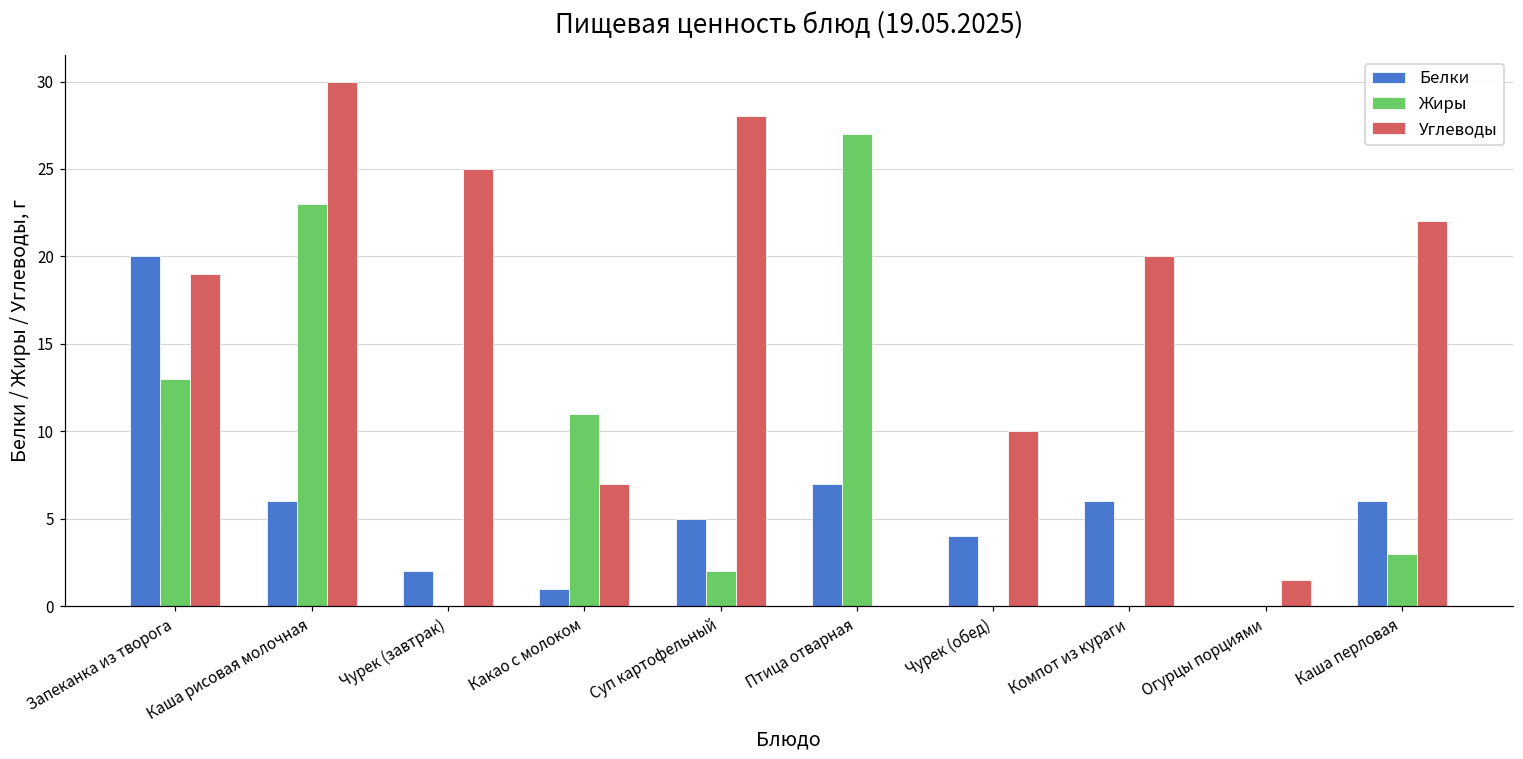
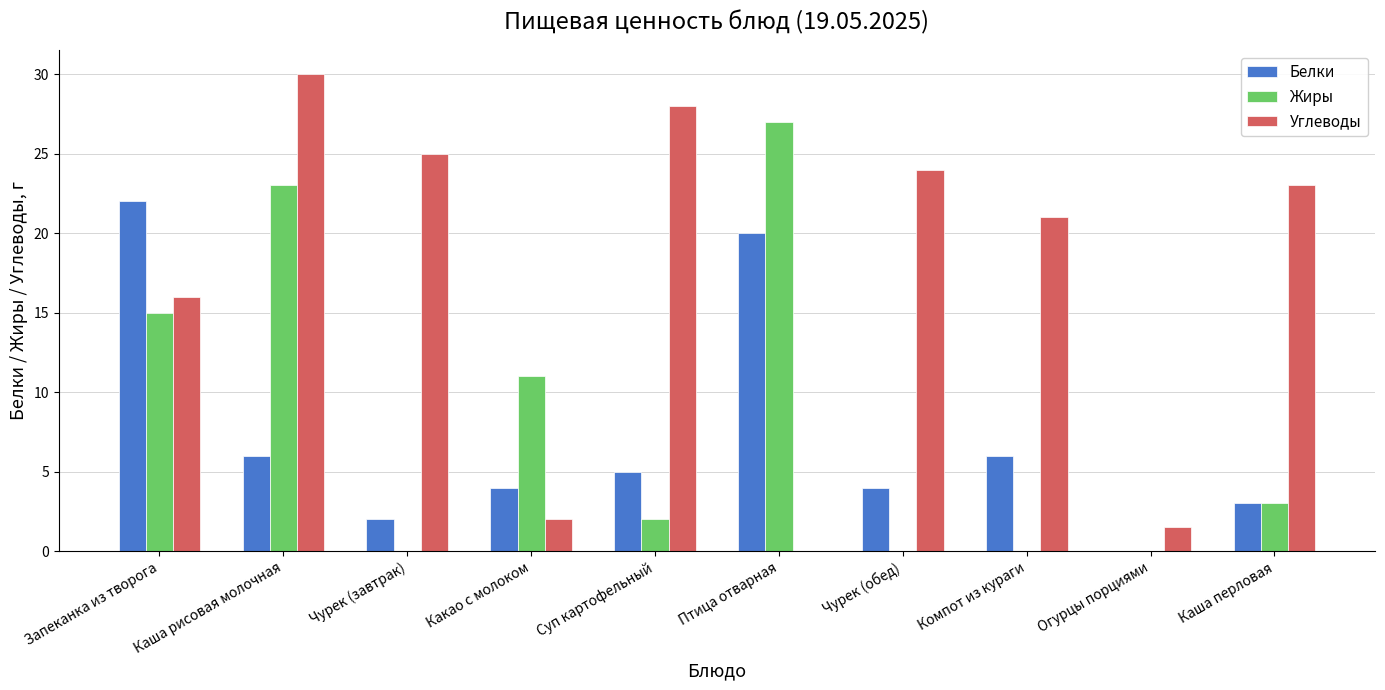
Белки, Запеканка из творога: 20 -> 22
Жиры, Запеканка из творога: 13 -> 15
Углеводы, Запеканка из творога: 19 -> 16
Белки, Какао с молоком: 1 -> 4
Углеводы, Какао с молоком: 7 -> 2
Белки, Птица отварная: 7 -> 20
Углеводы, Чурек (обед): 10 -> 24
Углеводы, Компот из кураги: 20 -> 21
Белки, Каша перловая: 6 -> 3
Углеводы, Каша перловая: 22 -> 23
